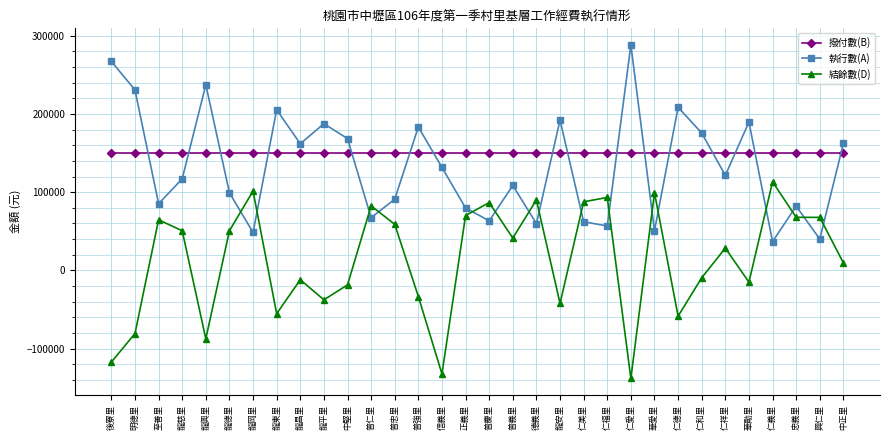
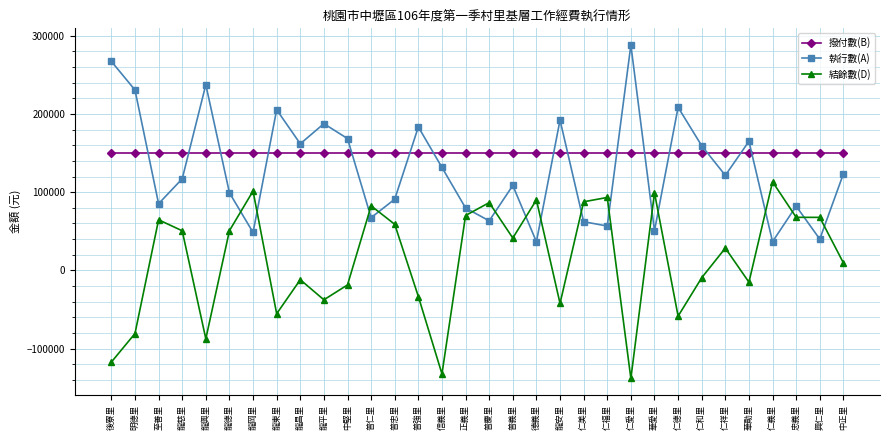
執行數(A), 德義里: 60000 -> 40000
執行數(A), 仁和里: 180000 -> 160000
執行數(A), 華勛里: 190000 -> 170000
執行數(A), 中正里: 160000 -> 120000
